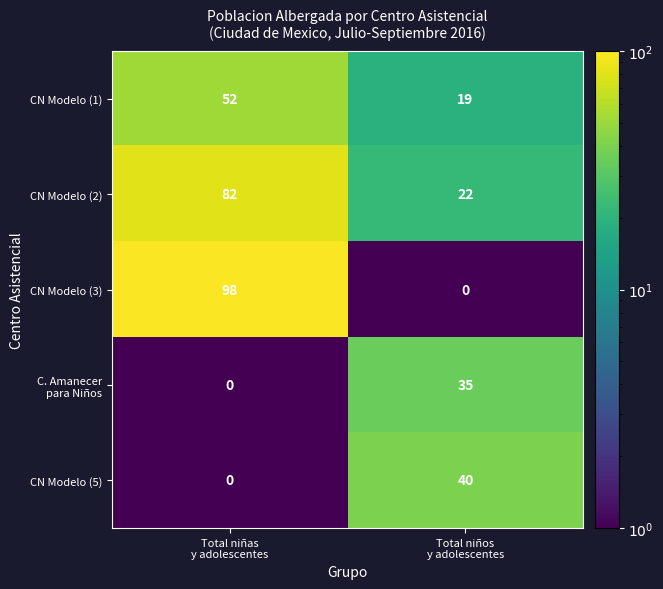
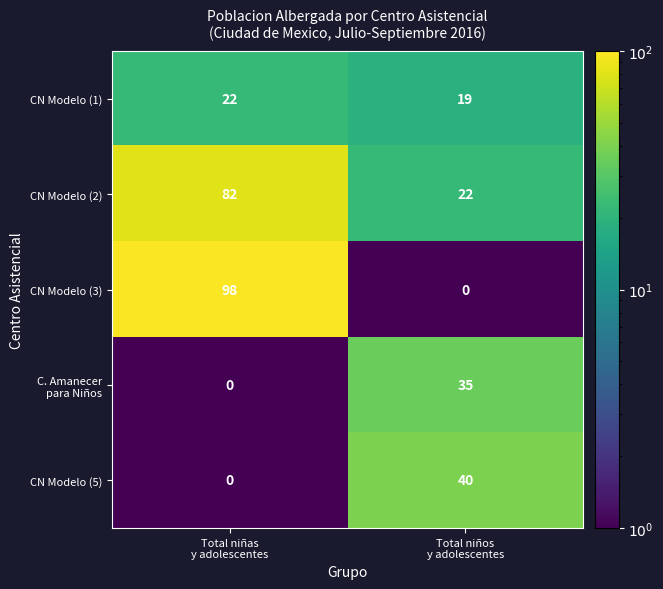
CN Modelo (1), Total niñas y adolescentes: 52 -> 22
